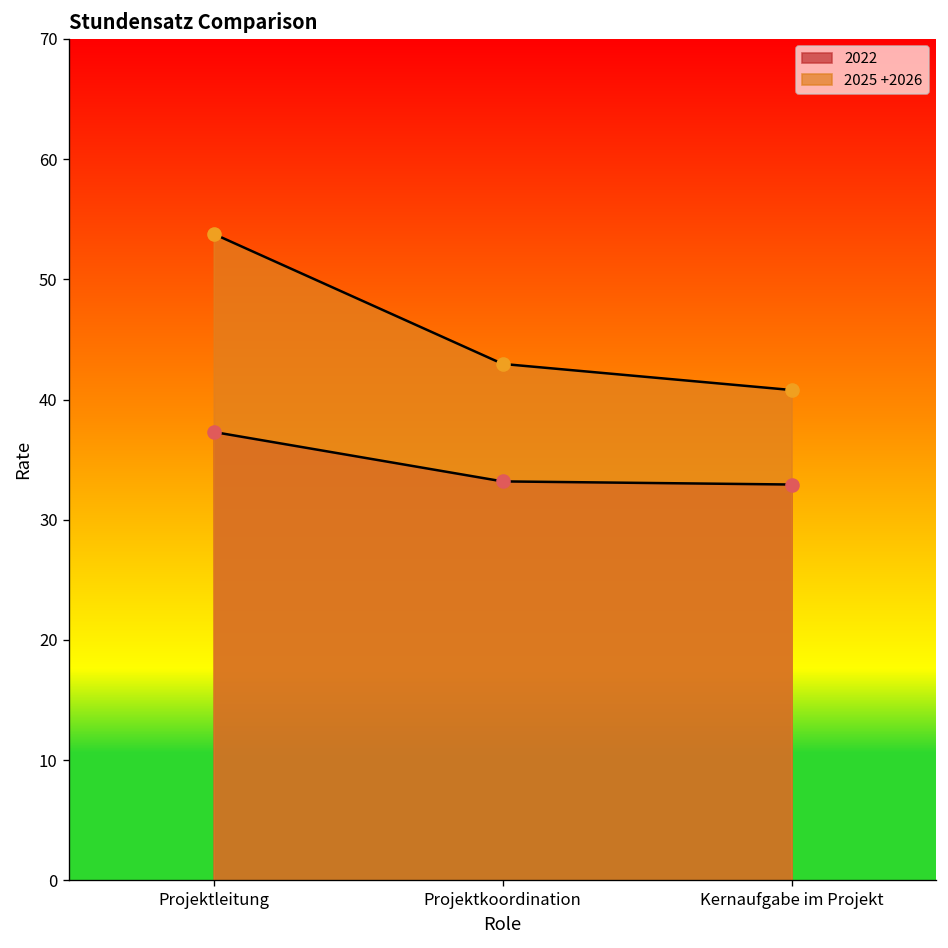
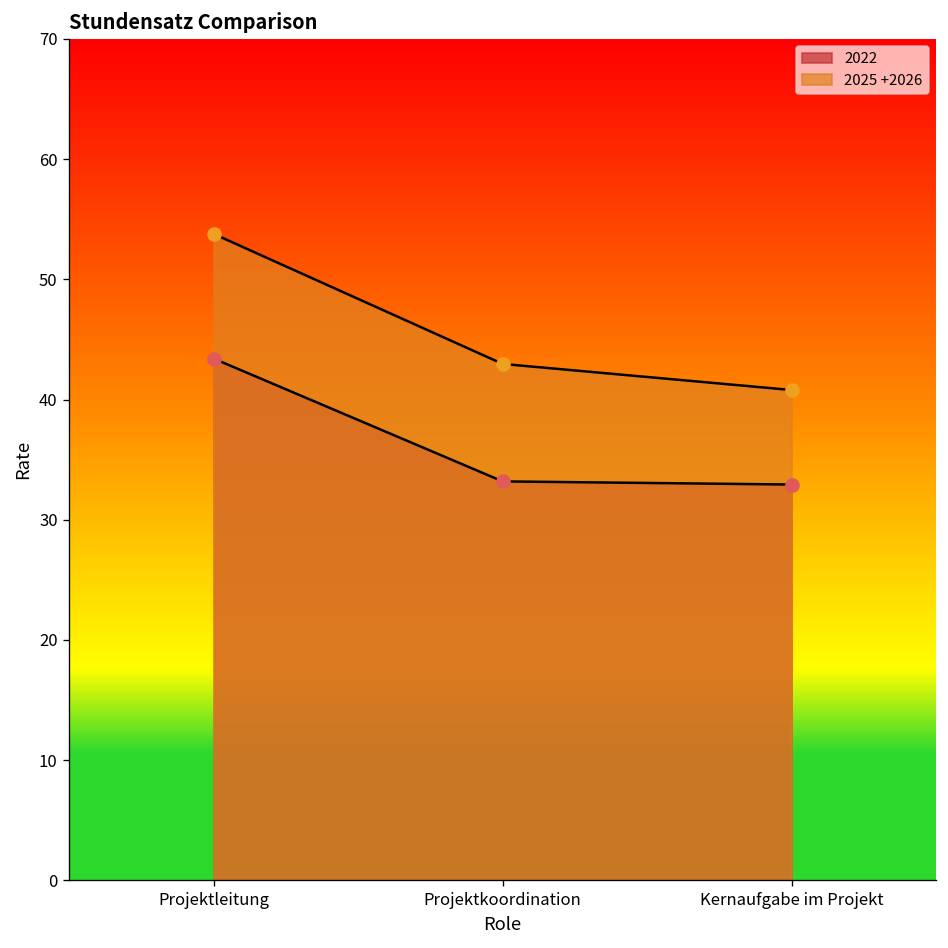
2022, Projektleitung: 37.3 -> 43.4
